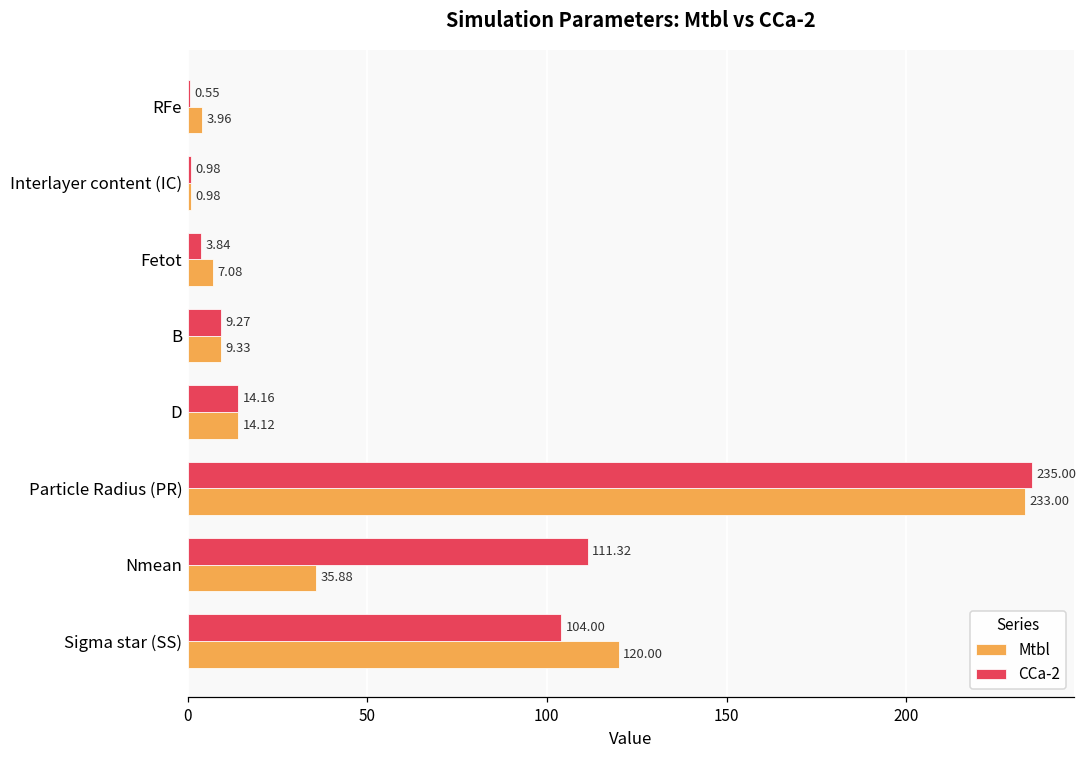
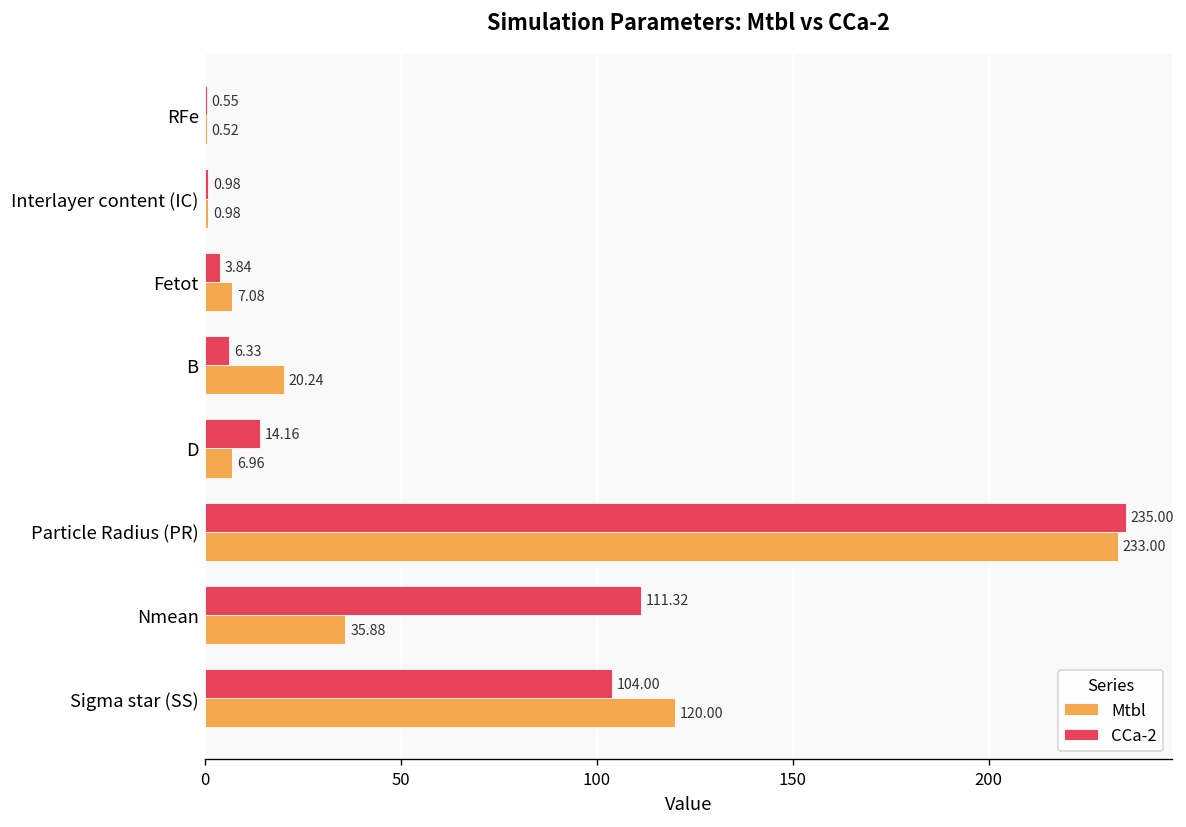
Mtbl, RFe: 3.96 -> 0.52
CCa-2, B: 9.27 -> 6.33
Mtbl, B: 9.33 -> 20.24
Mtbl, D: 14.12 -> 6.96
